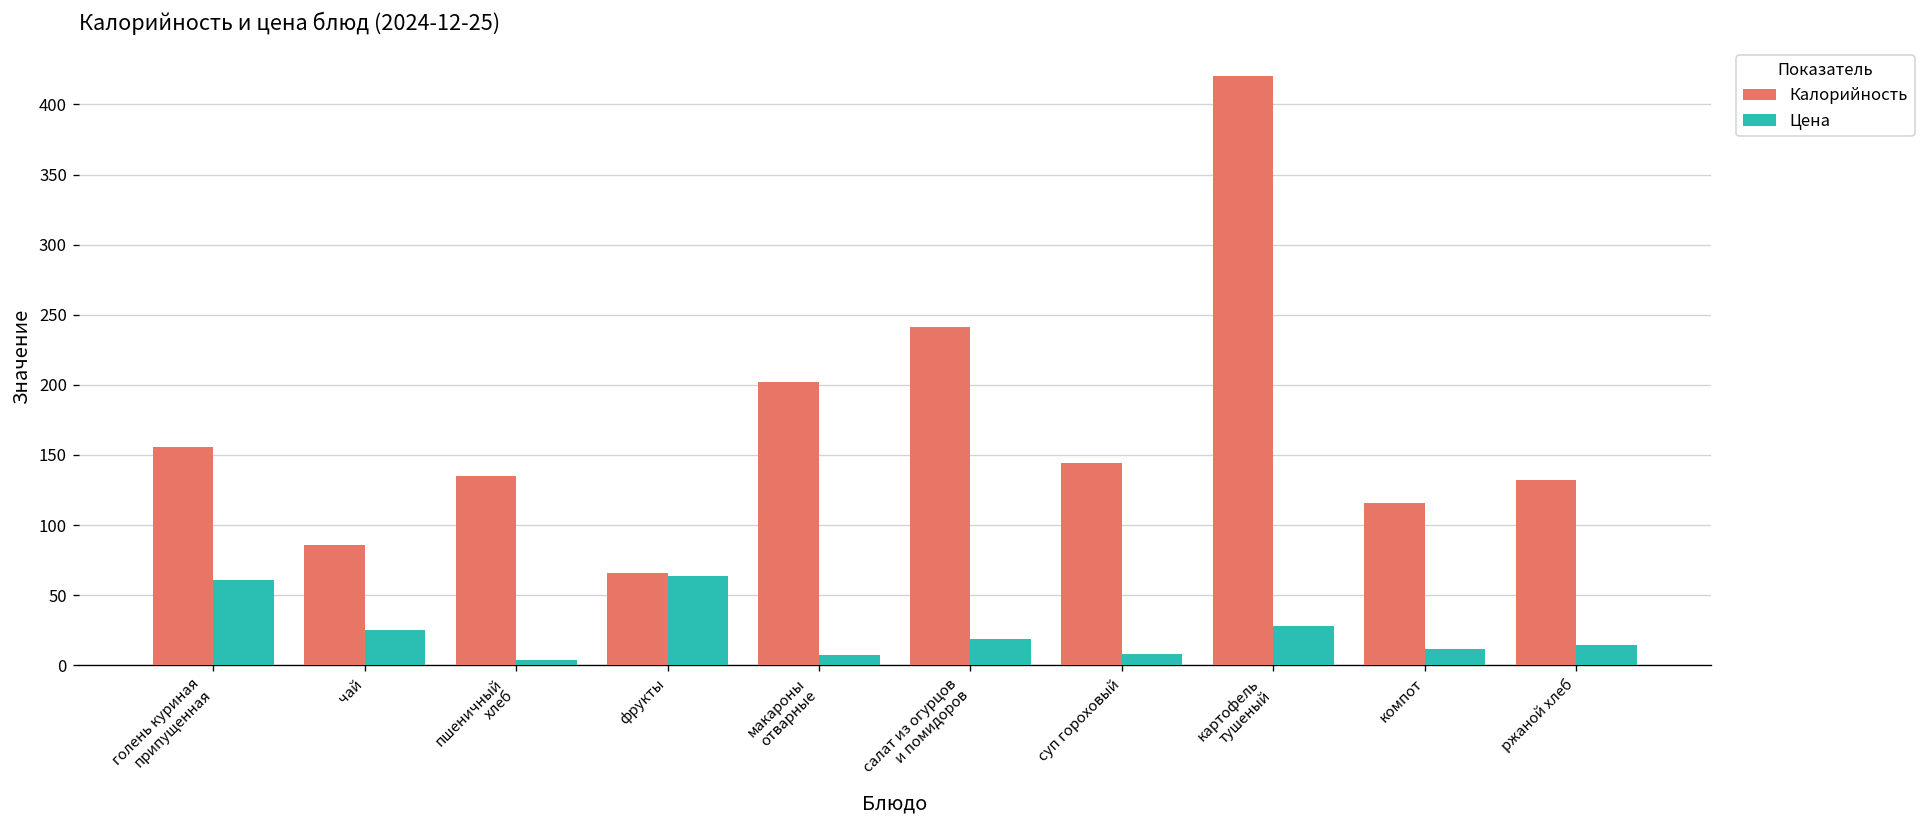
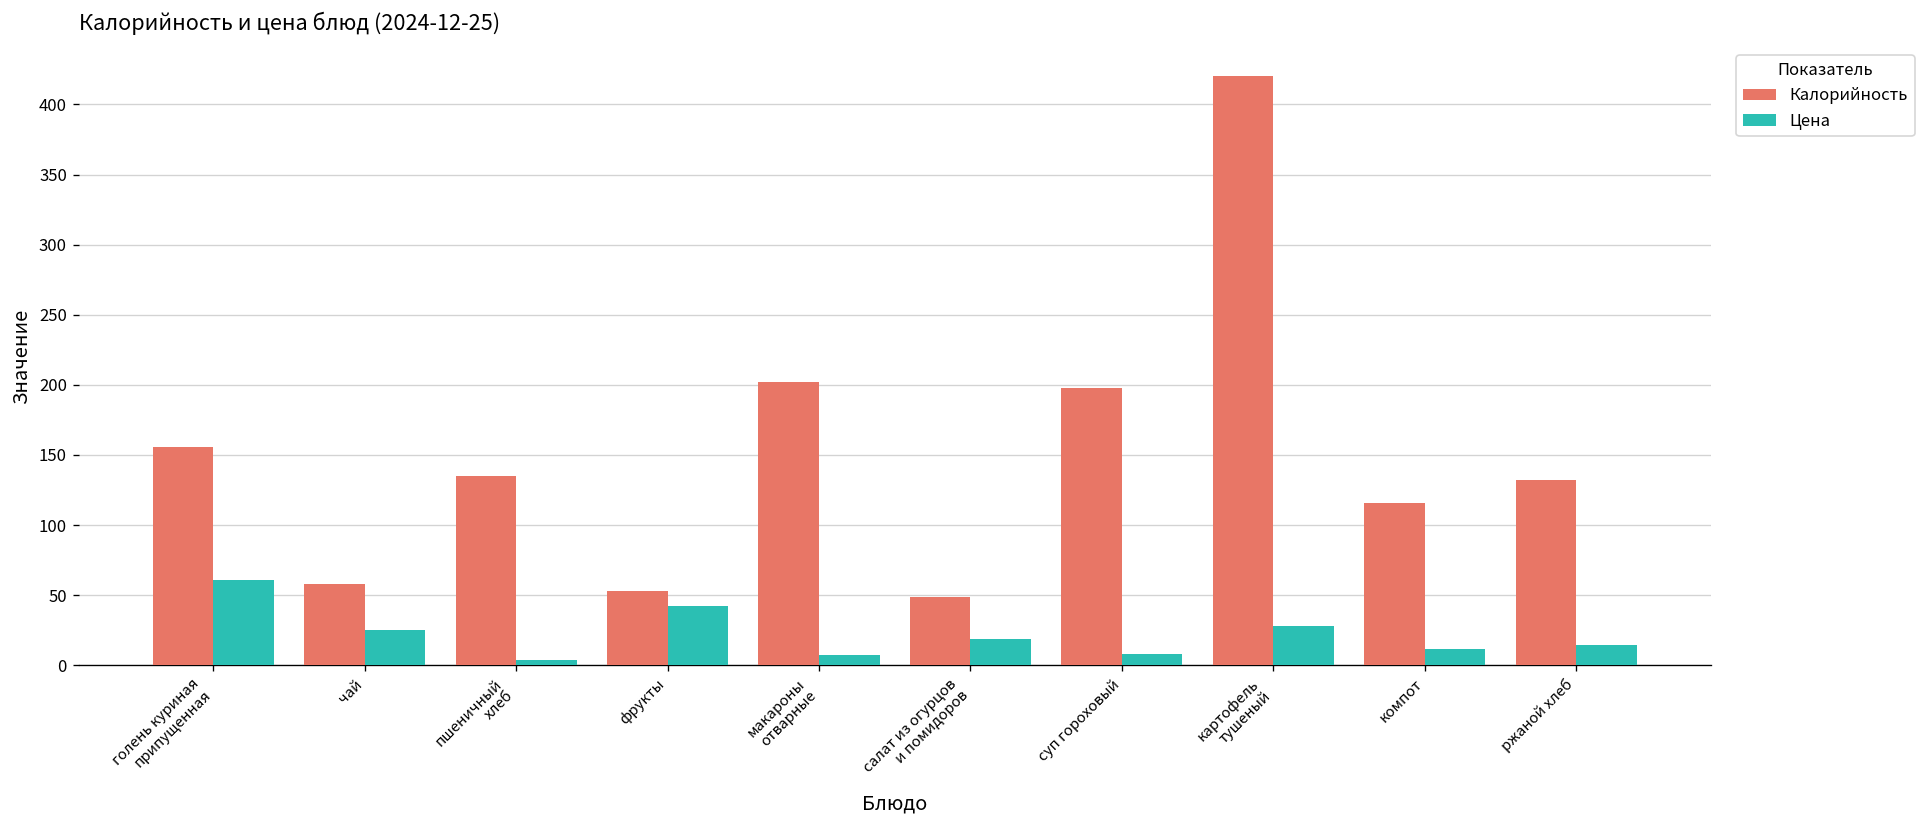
Калорийность, чай: 86 -> 58
Калорийность, фрукты: 66 -> 53
Цена, фрукты: 64 -> 42
Калорийность, салат из огурцов и помидоров: 241 -> 49
Калорийность, суп гороховый: 144 -> 198
